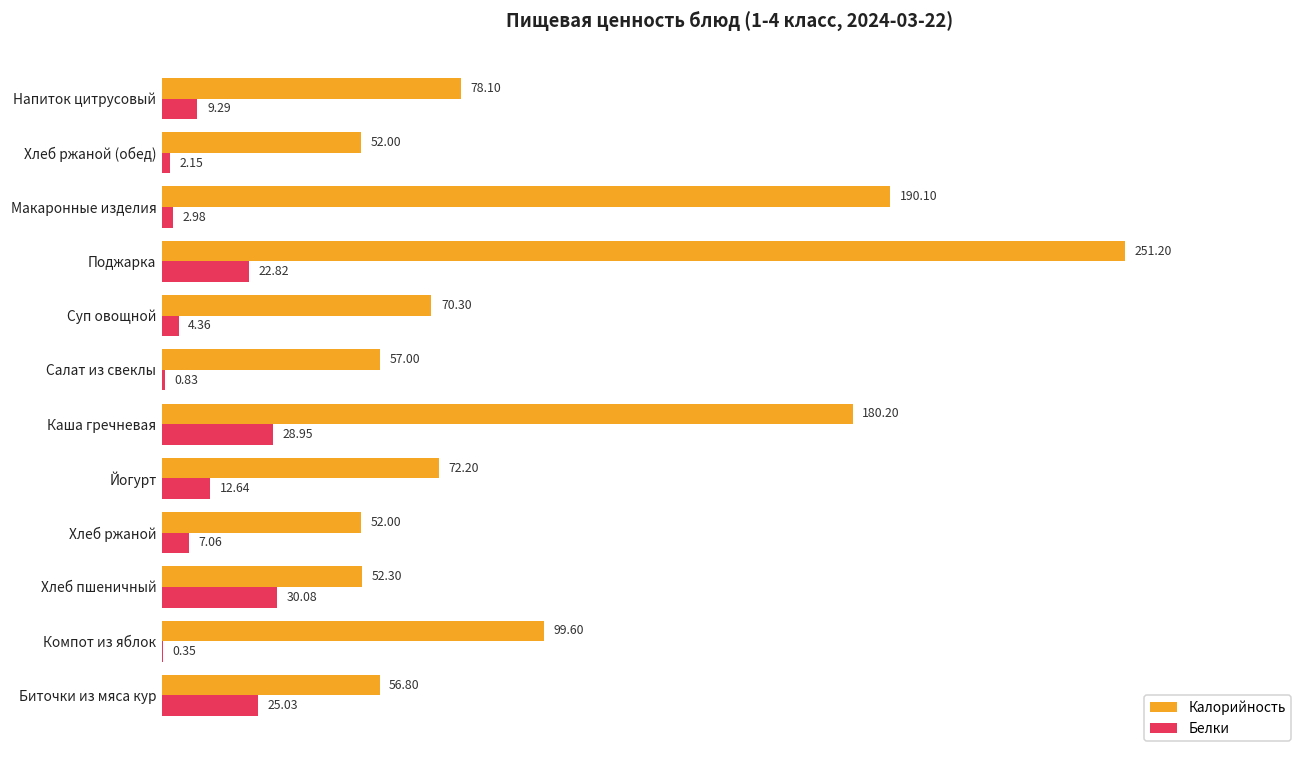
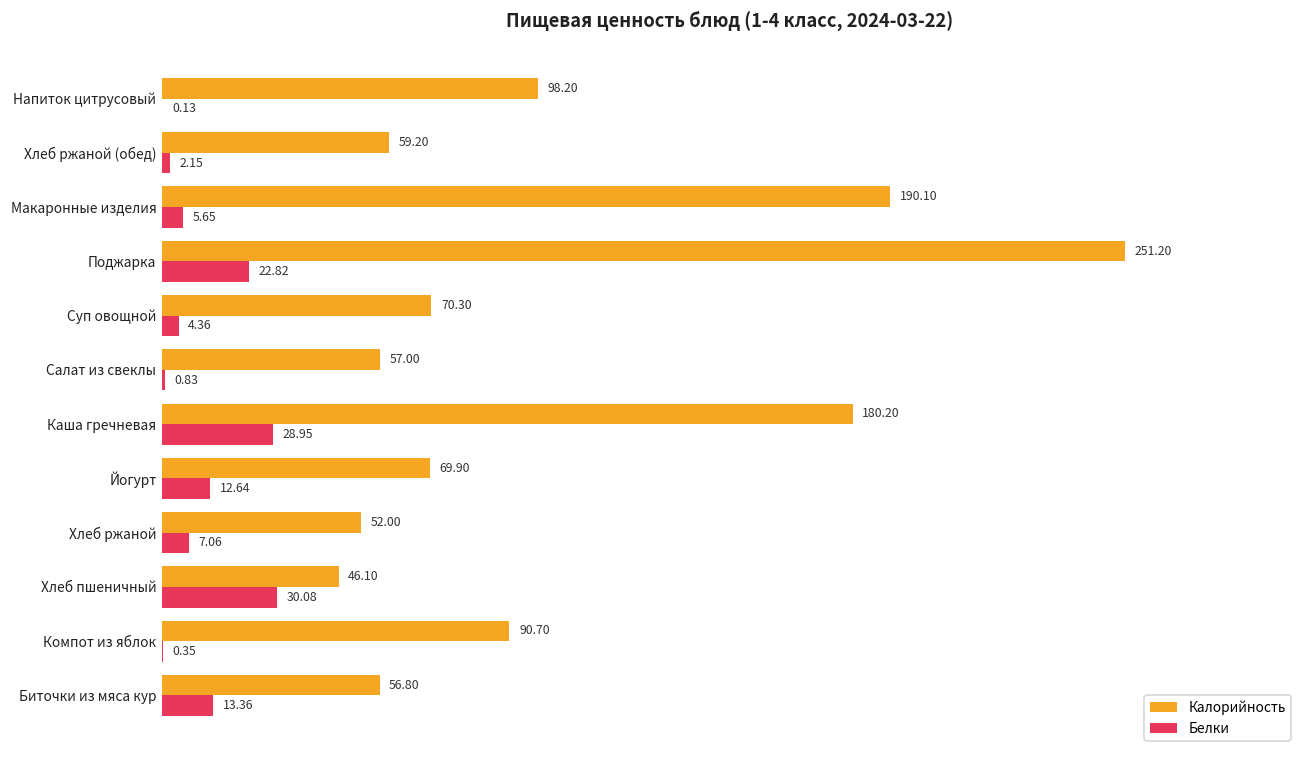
Калорийность, Напиток цитрусовый: 78.10 -> 98.20
Белки, Напиток цитрусовый: 9.29 -> 0.13
Калорийность, Хлеб ржаной (обед): 52.00 -> 59.20
Белки, Макаронные изделия: 2.98 -> 5.65
Калорийность, Йогурт: 72.20 -> 69.90
Калорийность, Хлеб пшеничный: 52.30 -> 46.10
Калорийность, Компот из яблок: 99.60 -> 90.70
Белки, Биточки из мяса кур: 25.03 -> 13.36
